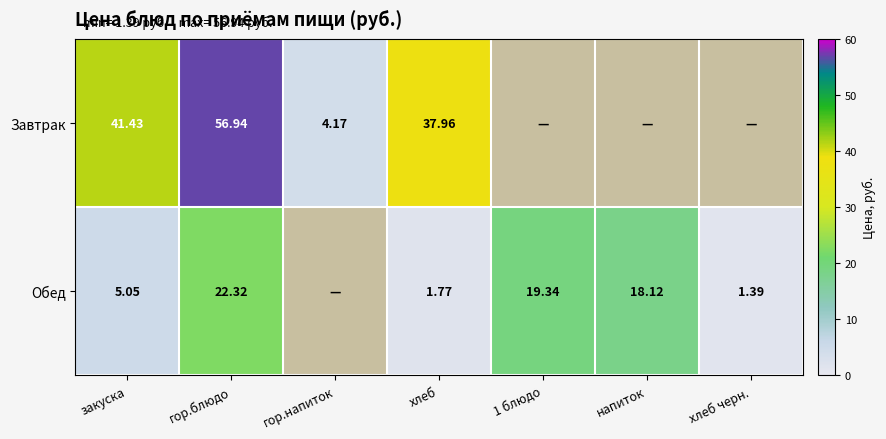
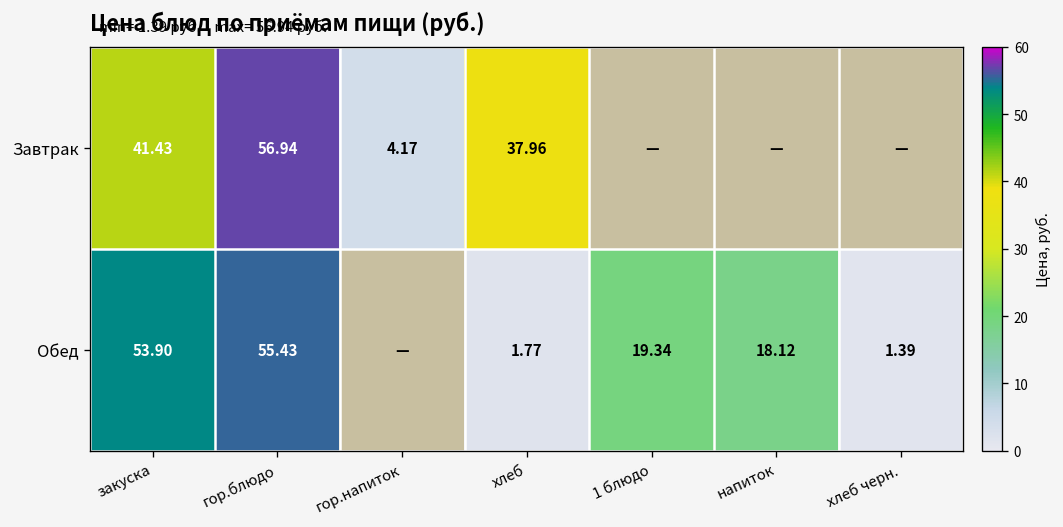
Обед, закуска: 5.05 -> 53.90
Обед, гор.блюдо: 22.32 -> 55.43
